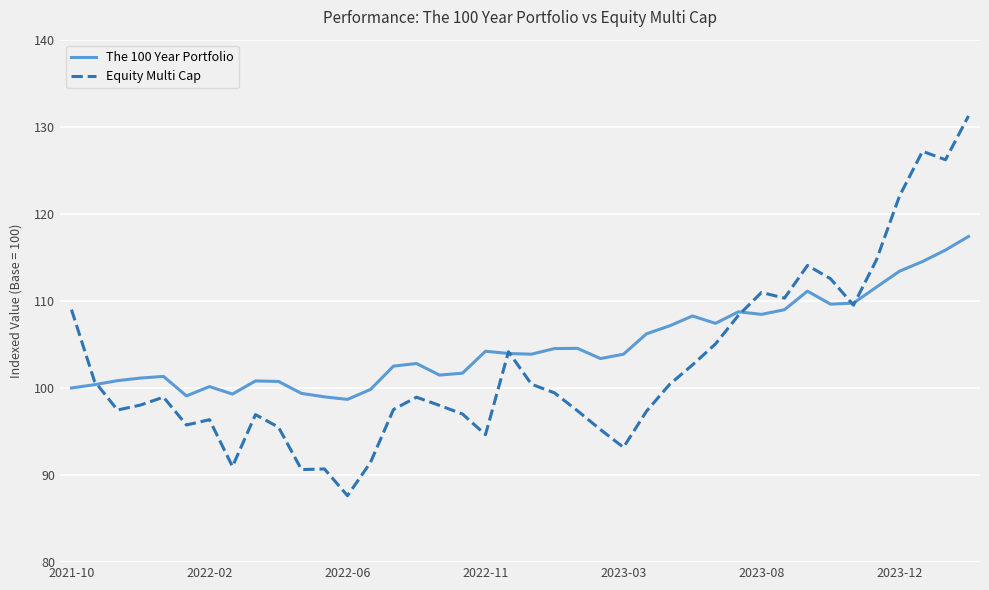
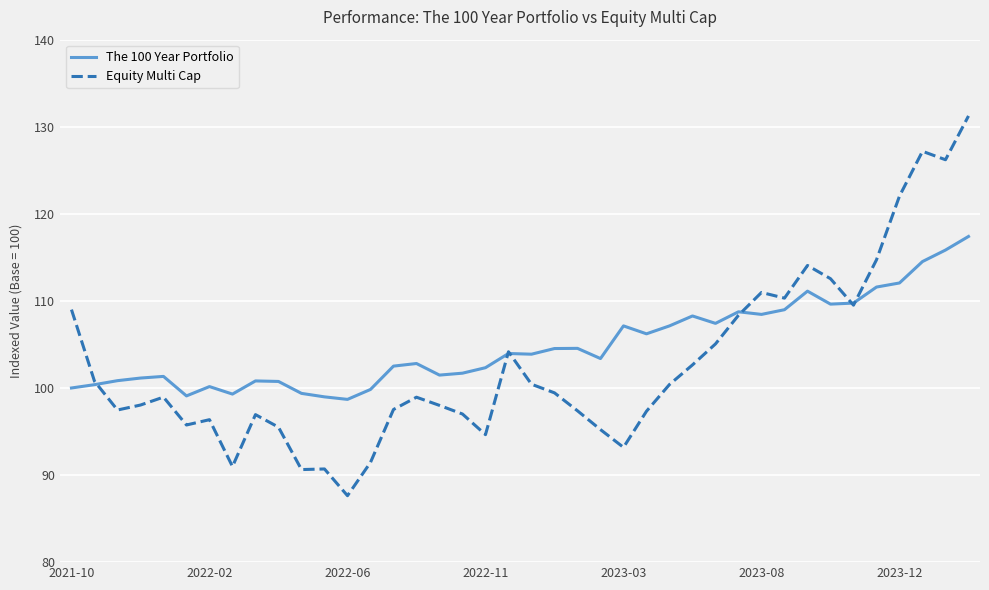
The 100 Year Portfolio, 2022-11: 104 -> 102
The 100 Year Portfolio, 2023-03: 104 -> 107
The 100 Year Portfolio, 2023-12: 113 -> 112
